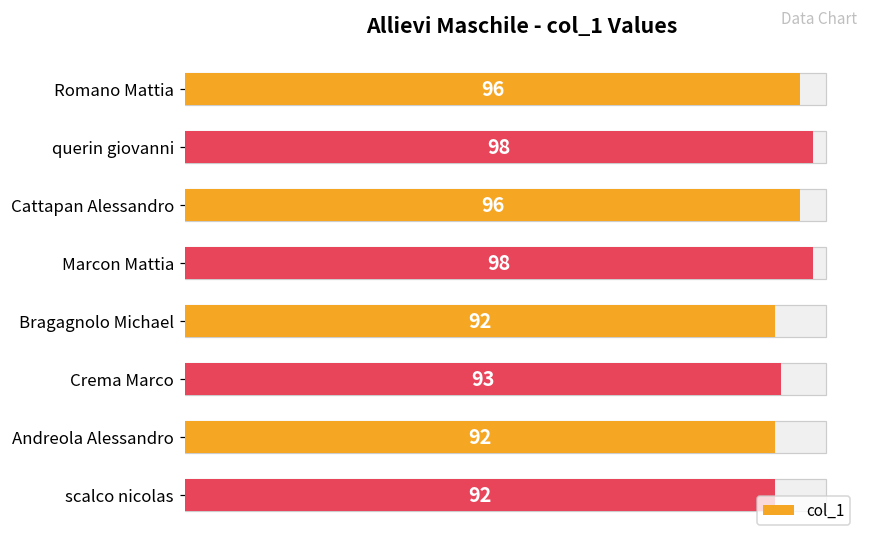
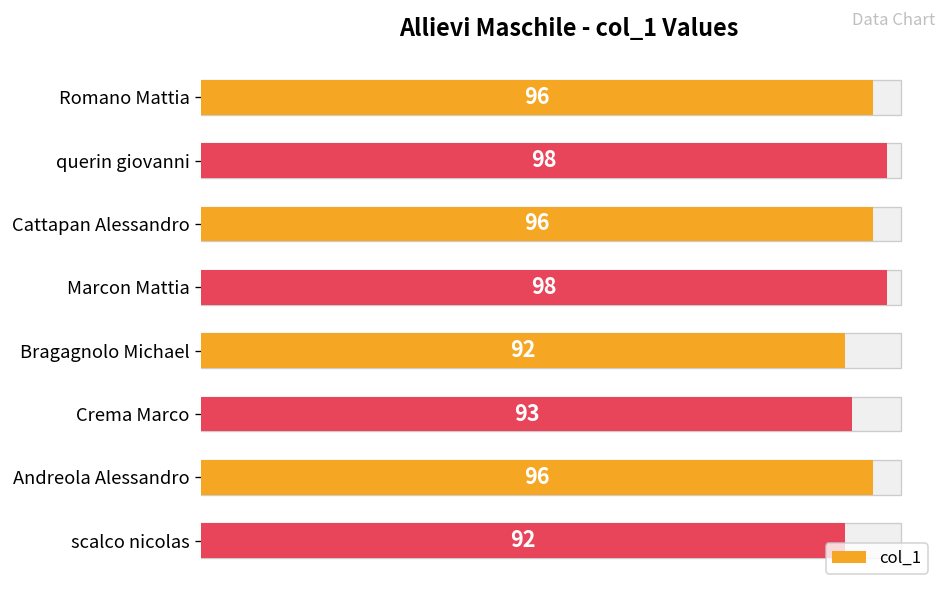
col_1, Andreola Alessandro: 92 -> 96
